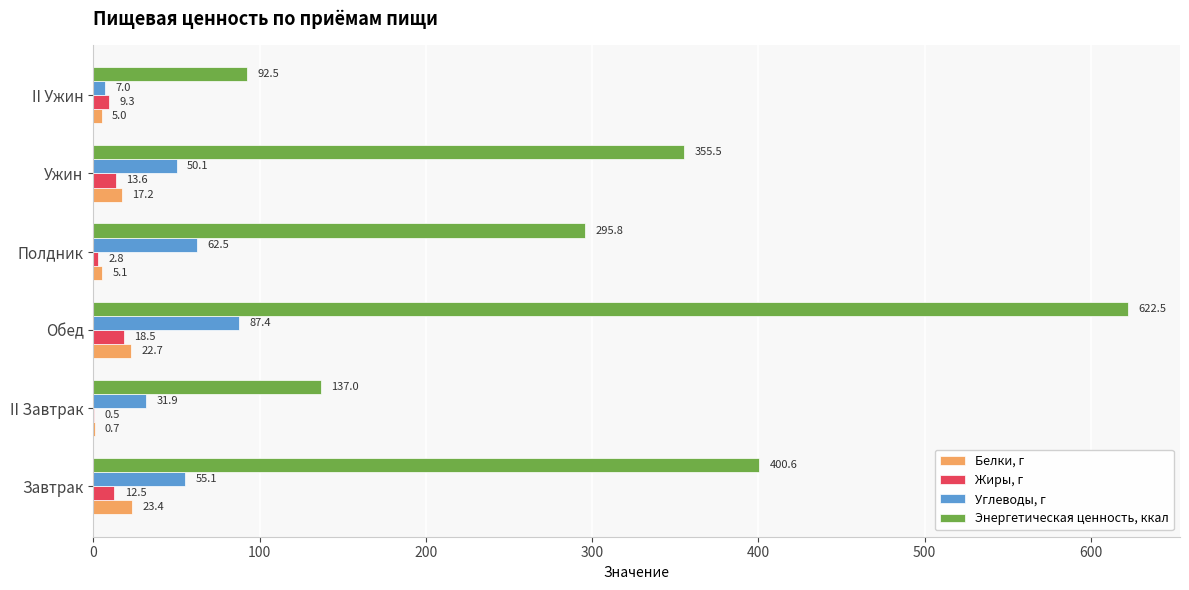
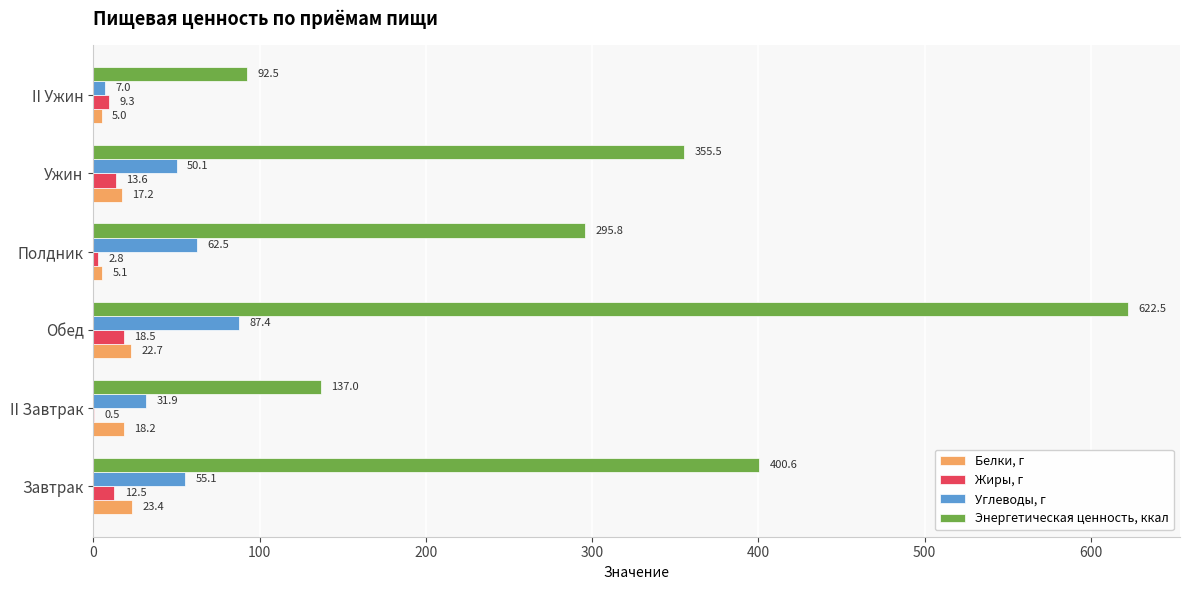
Белки, г, II Завтрак: 0.7 -> 18.2
